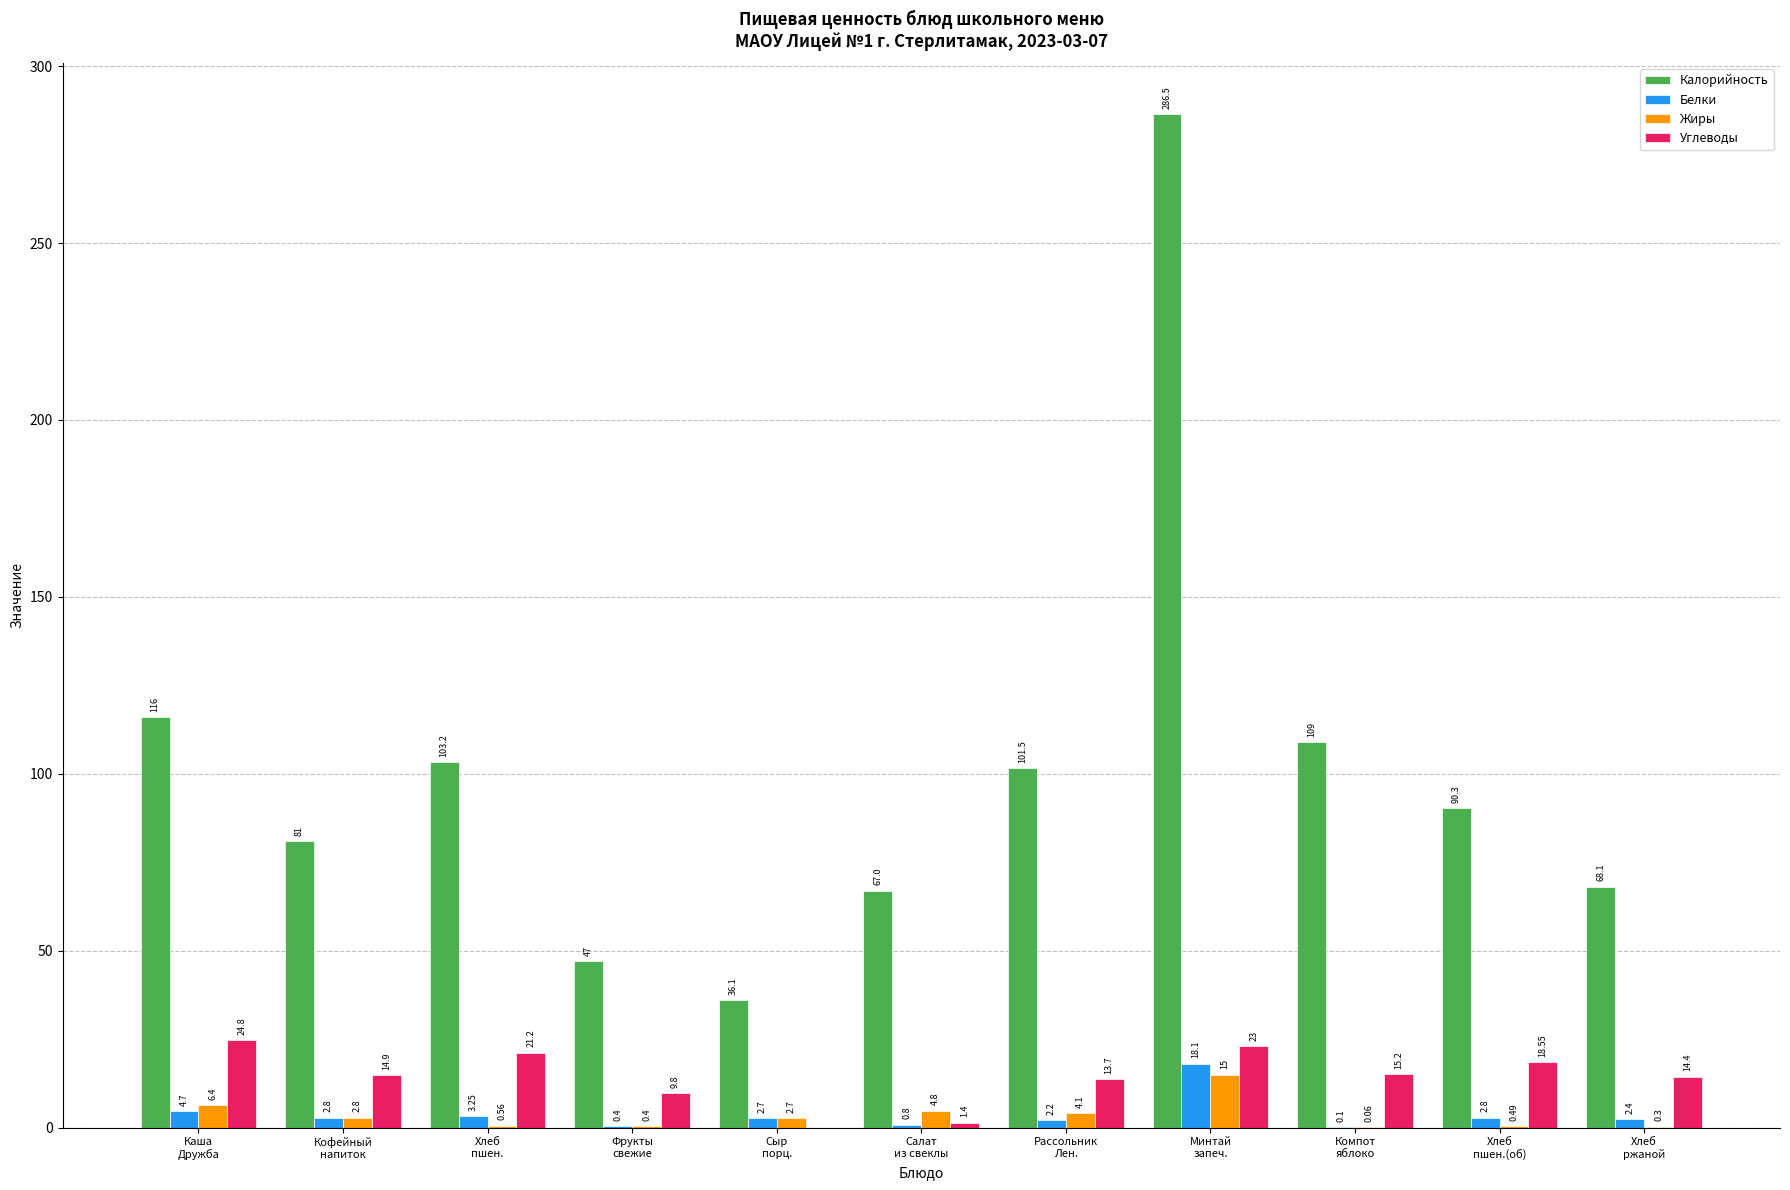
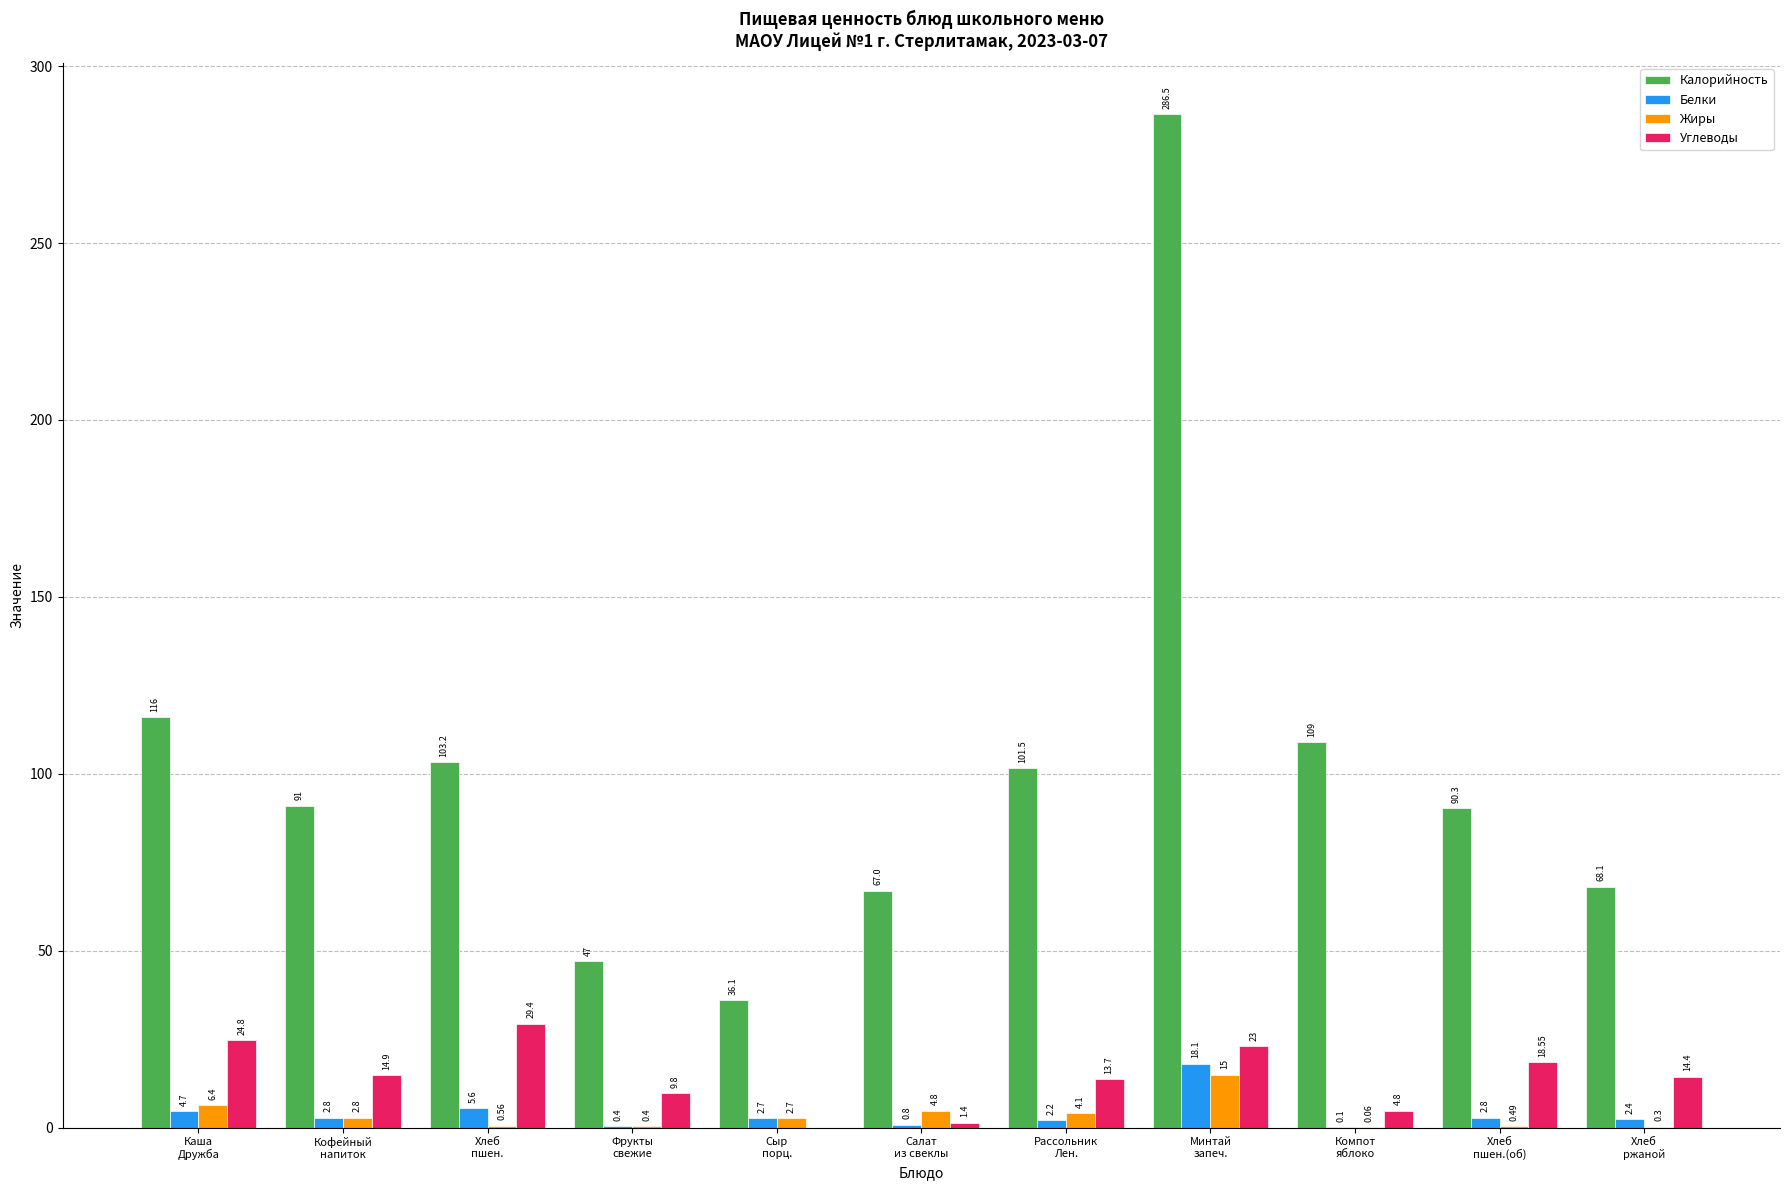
Калорийность, Кофейный напиток: 81 -> 91
Белки, Хлеб пшен.: 3.25 -> 5.6
Углеводы, Хлеб пшен.: 21.2 -> 29.4
Углеводы, Компот яблоко: 15.2 -> 4.8
